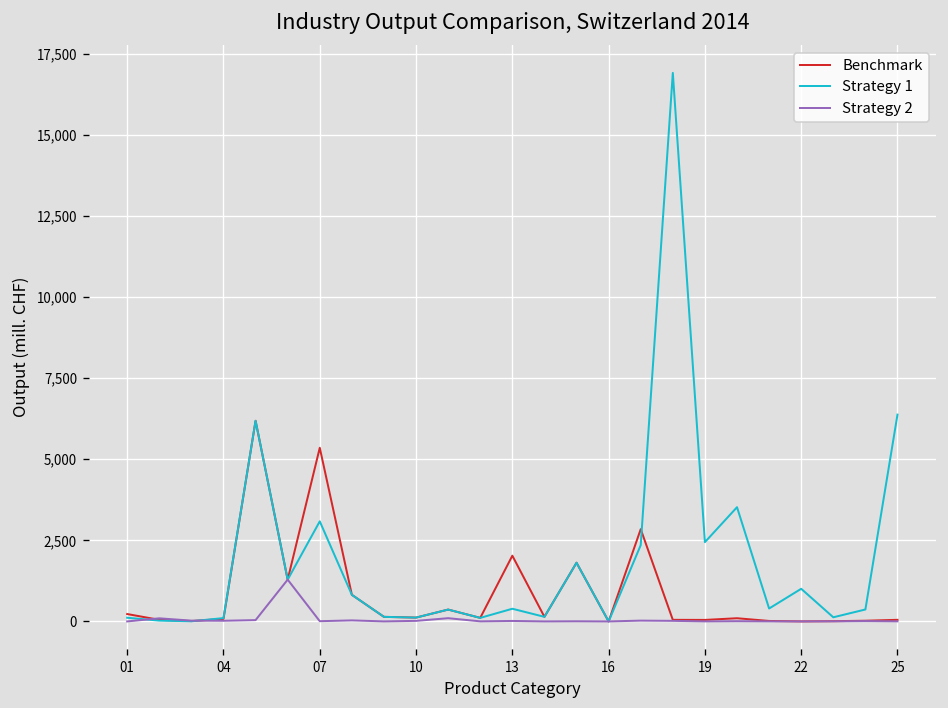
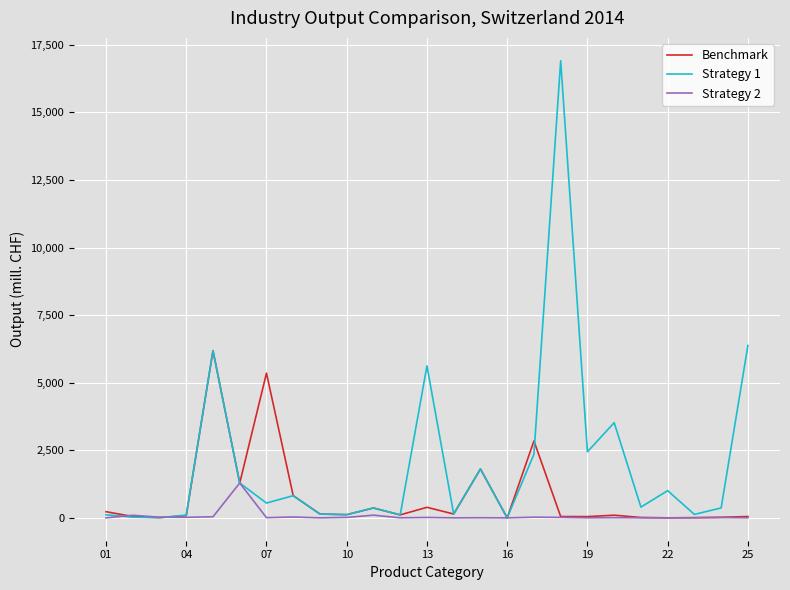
Strategy 1, 07: 3,100 -> 500
Benchmark, 13: 2,000 -> 400
Strategy 1, 13: 400 -> 5,600
